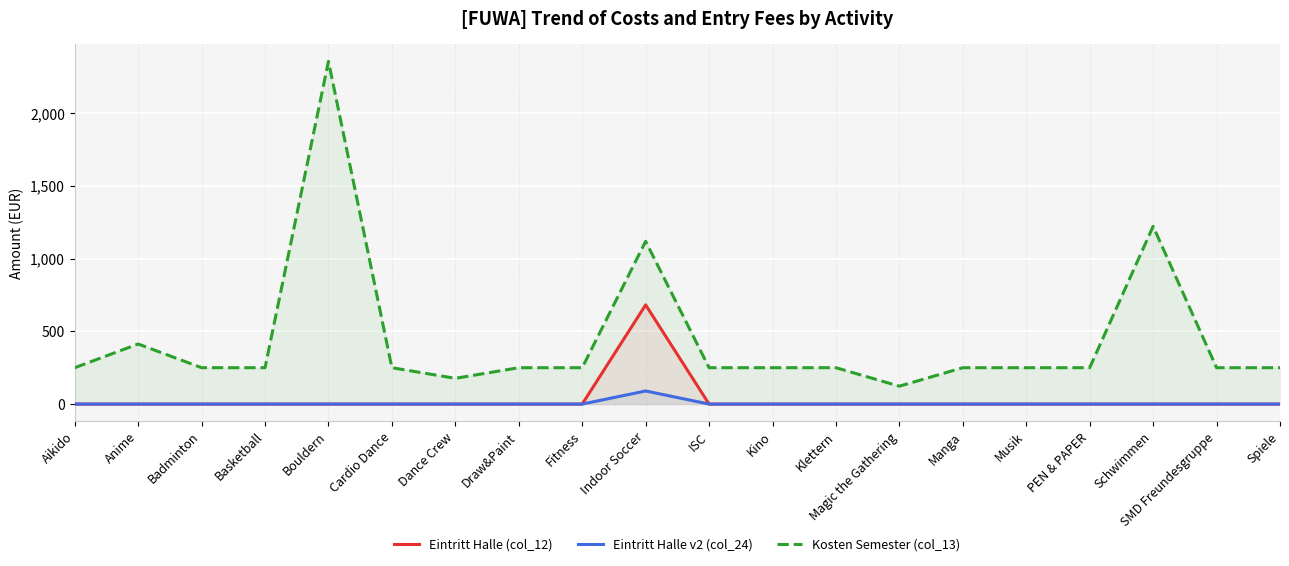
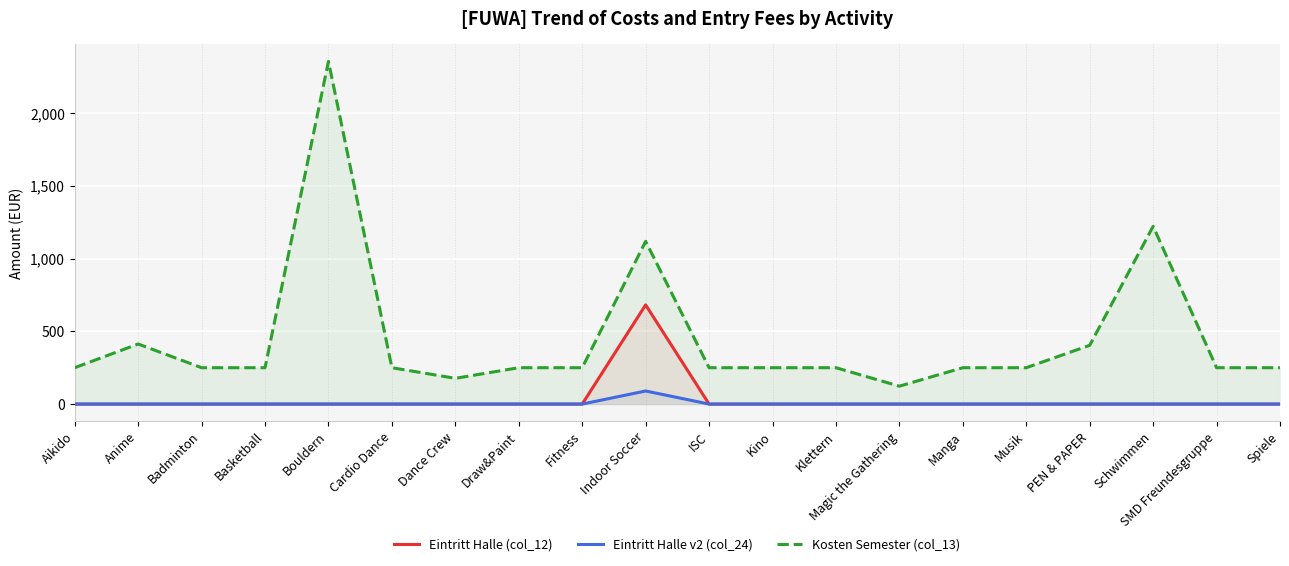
Kosten Semester (col_13), PEN & PAPER: 250 -> 400
